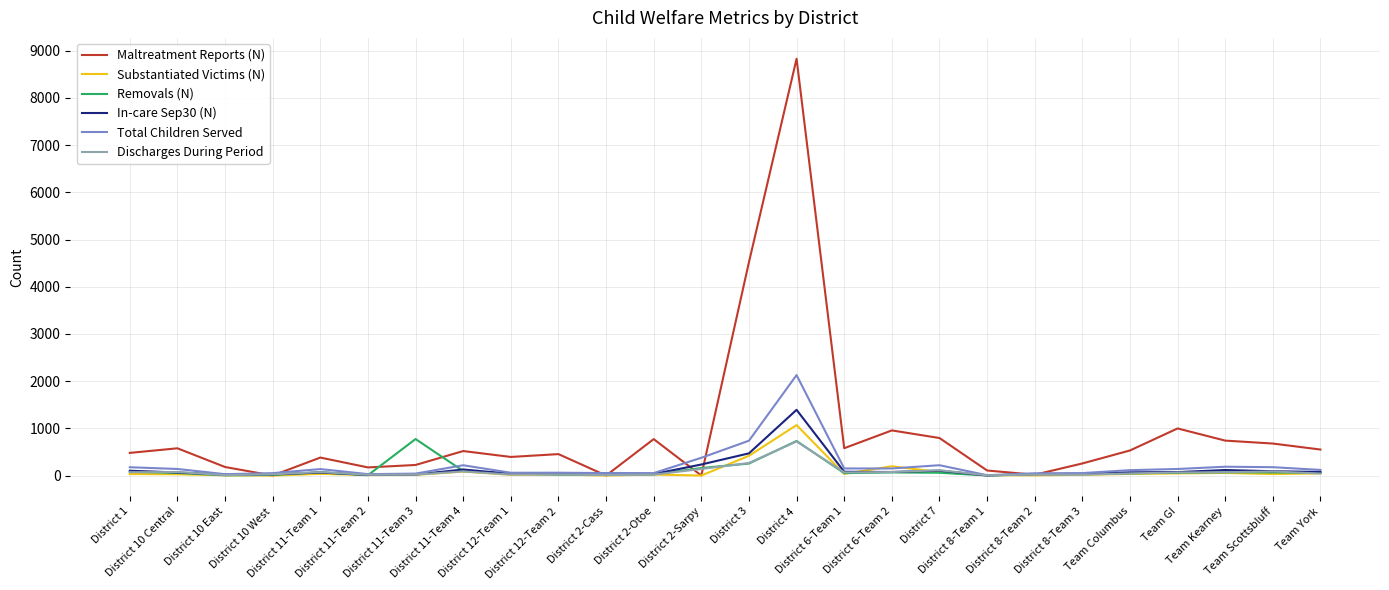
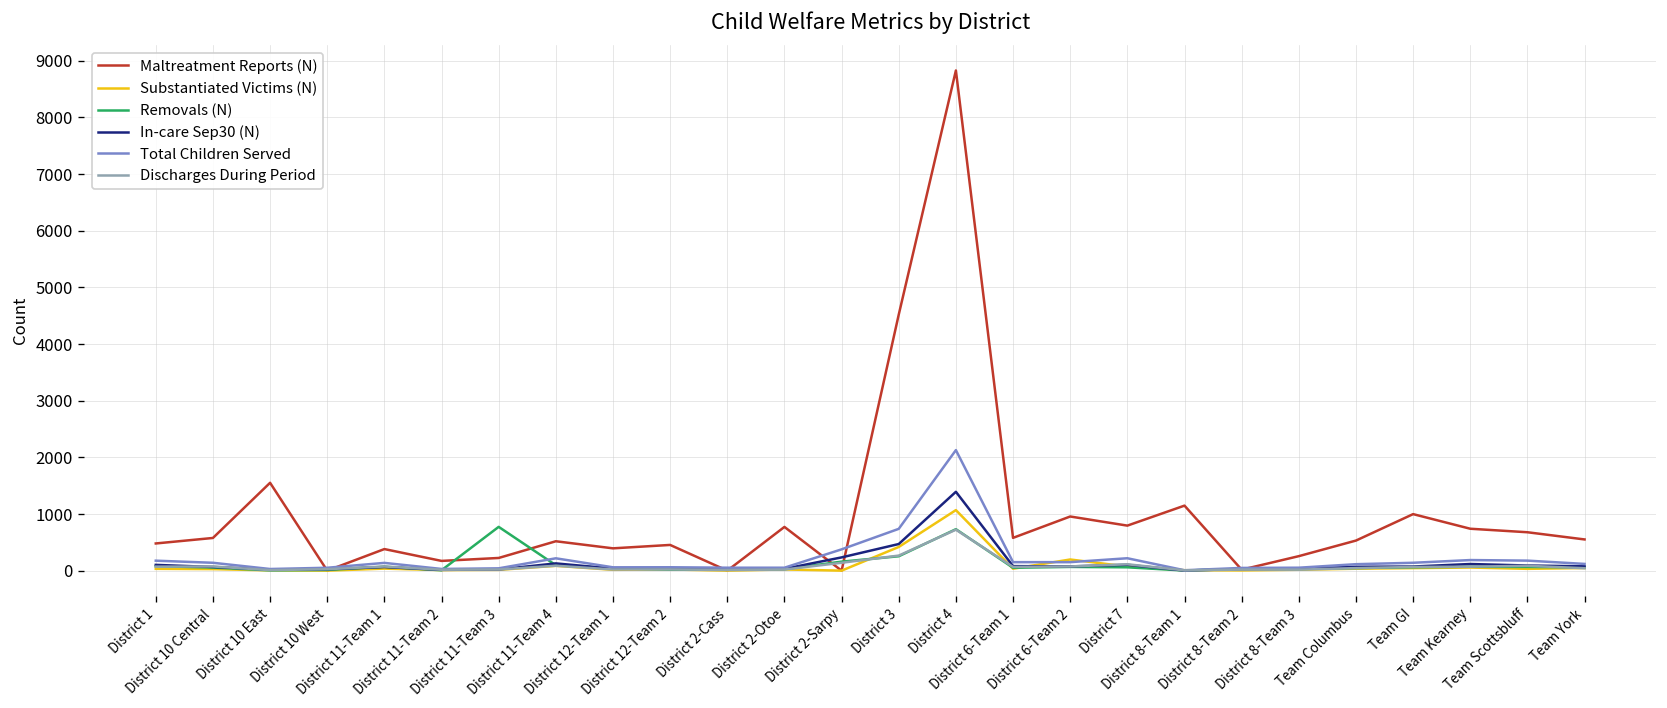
Maltreatment Reports (N), District 10 East: 200 -> 1600
Maltreatment Reports (N), District 8-Team 1: 100 -> 1100
